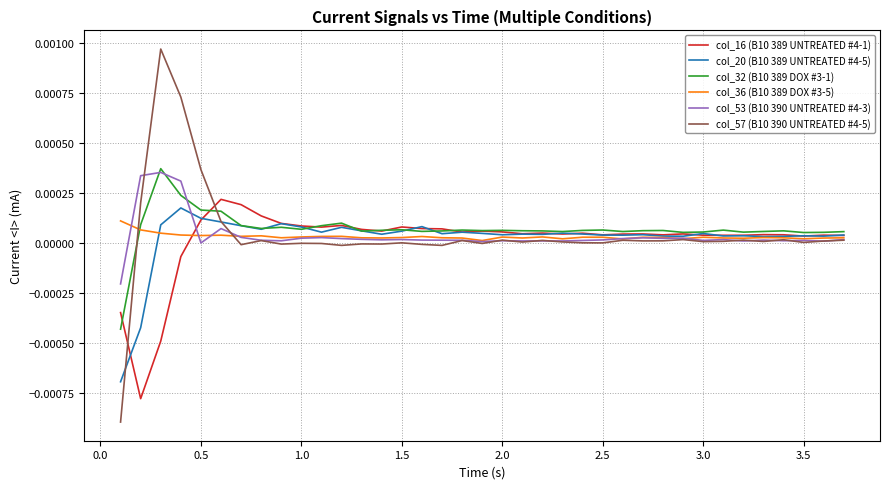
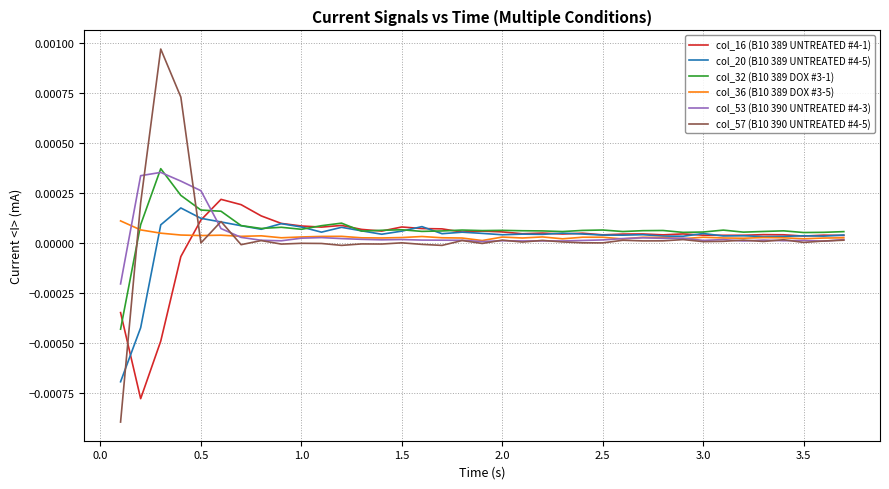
col_53 (B10 390 UNTREATED #4-3), 0.5: 0.00000 -> 0.00026
col_57 (B10 390 UNTREATED #4-5), 0.5: 0.00037 -> 0.00000
